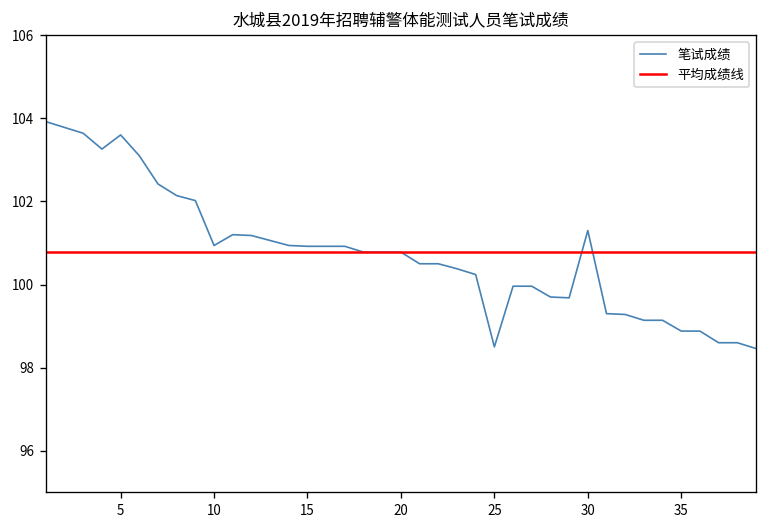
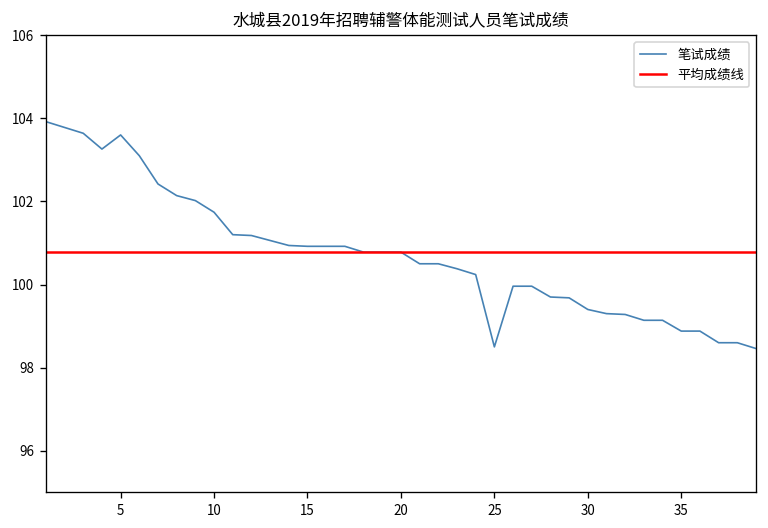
笔试成绩, 10: 100.9 -> 101.7
笔试成绩, 30: 101.3 -> 99.4
